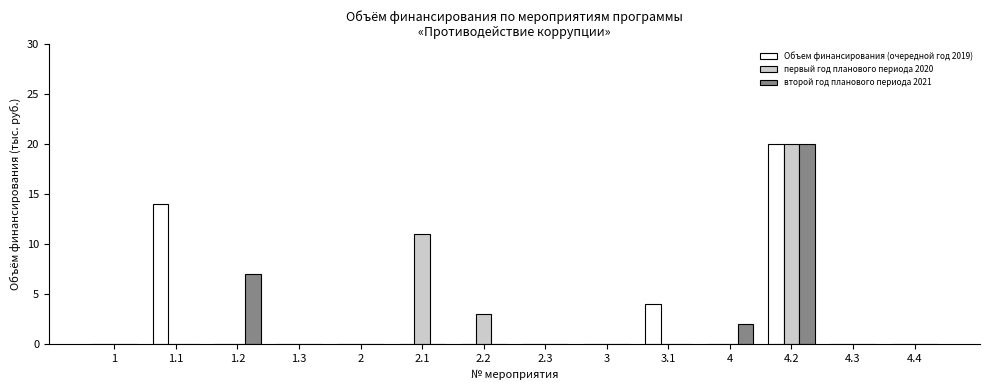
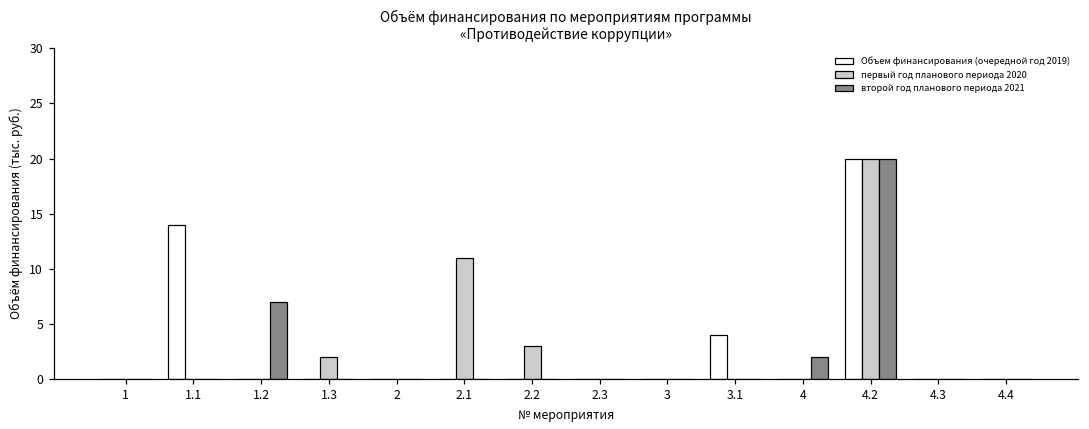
первый год планового периода 2020, 1.3: 0 -> 2
